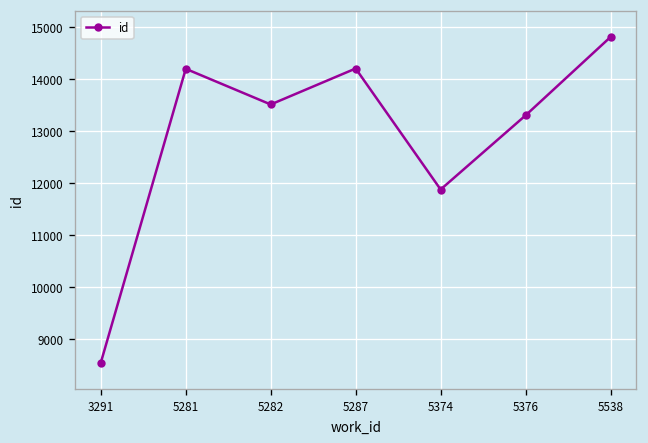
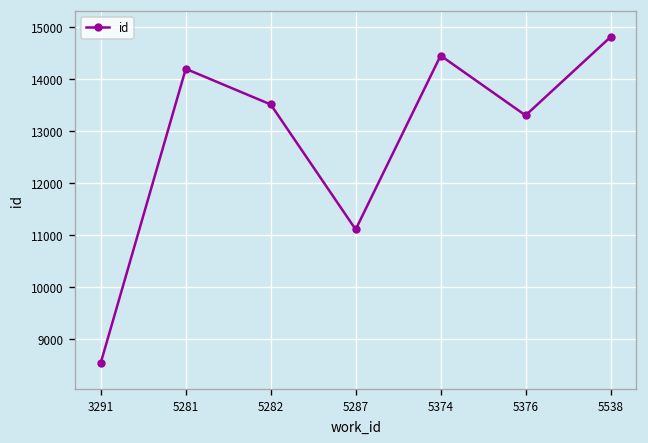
5287: 14200 -> 11100
5374: 11900 -> 14500
